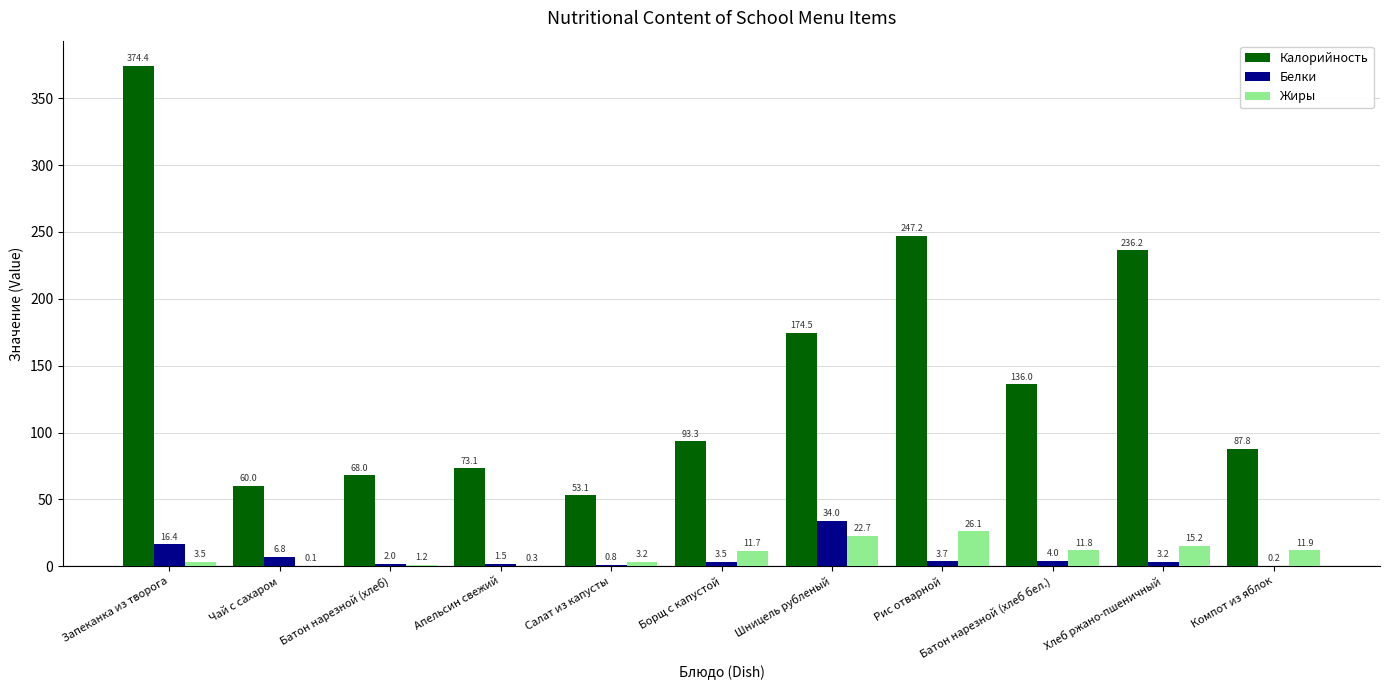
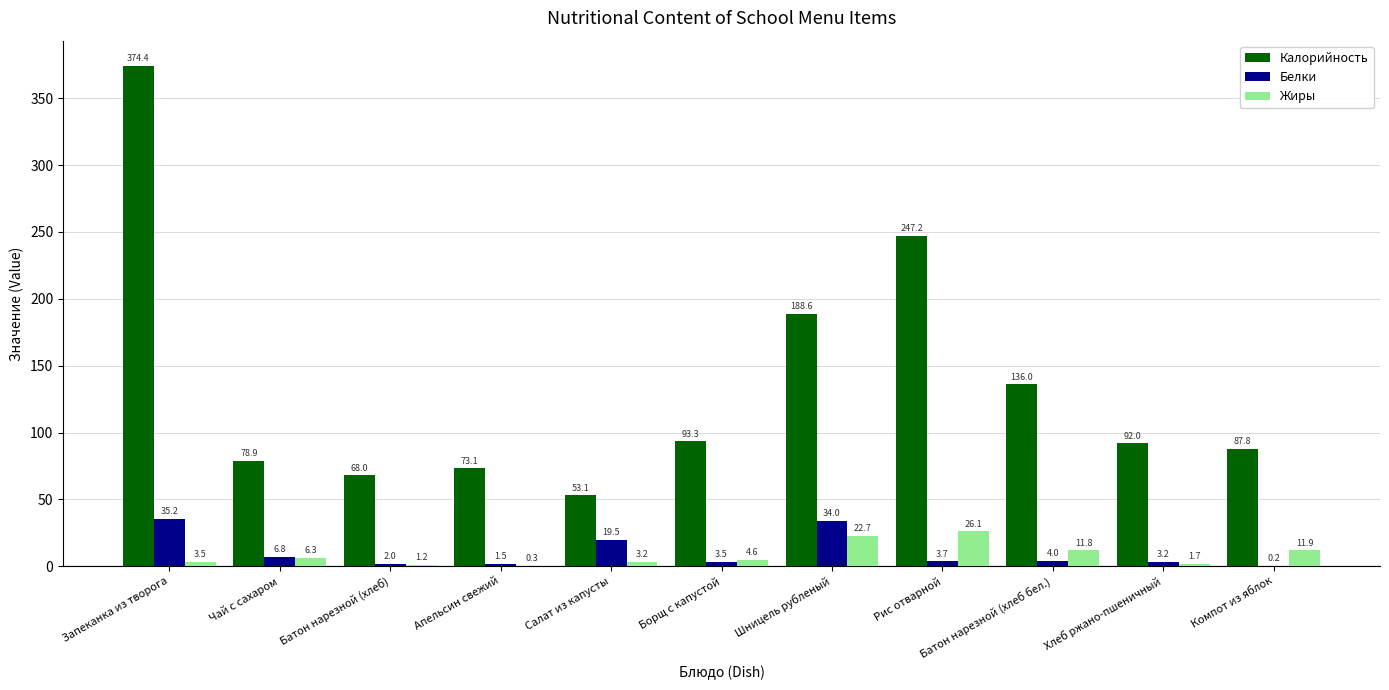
Белки, Запеканка из творога: 16.4 -> 35.2
Калорийность, Чай с сахаром: 60.0 -> 78.9
Жиры, Чай с сахаром: 0.1 -> 6.3
Белки, Салат из капусты: 0.8 -> 19.5
Жиры, Борщ с капустой: 11.7 -> 4.6
Калорийность, Шницель рубленый: 174.5 -> 188.6
Калорийность, Хлеб ржано-пшеничный: 236.2 -> 92.0
Жиры, Хлеб ржано-пшеничный: 15.2 -> 1.7
